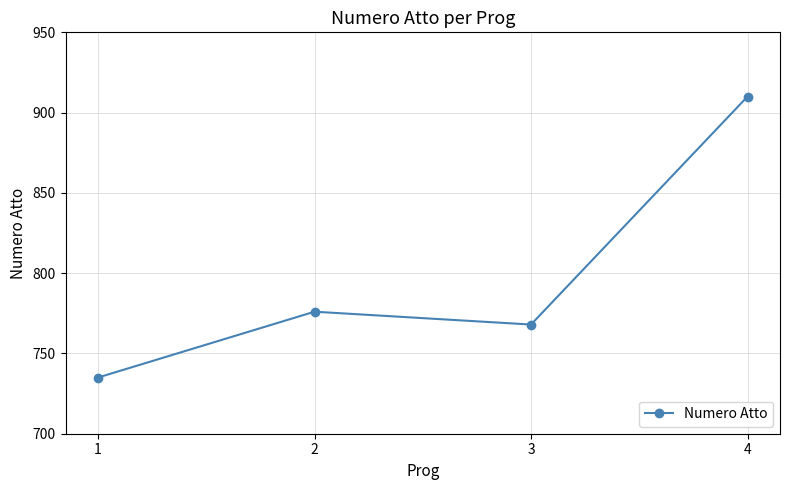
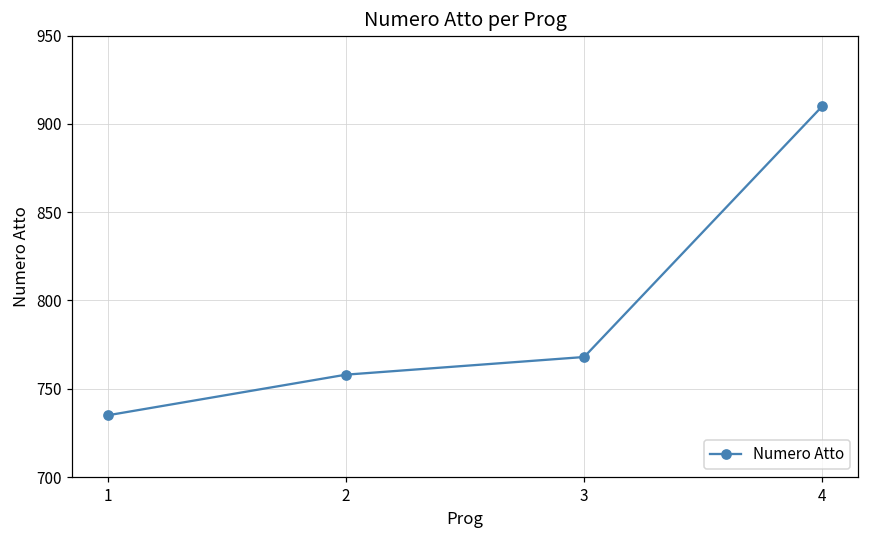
2: 776 -> 758
